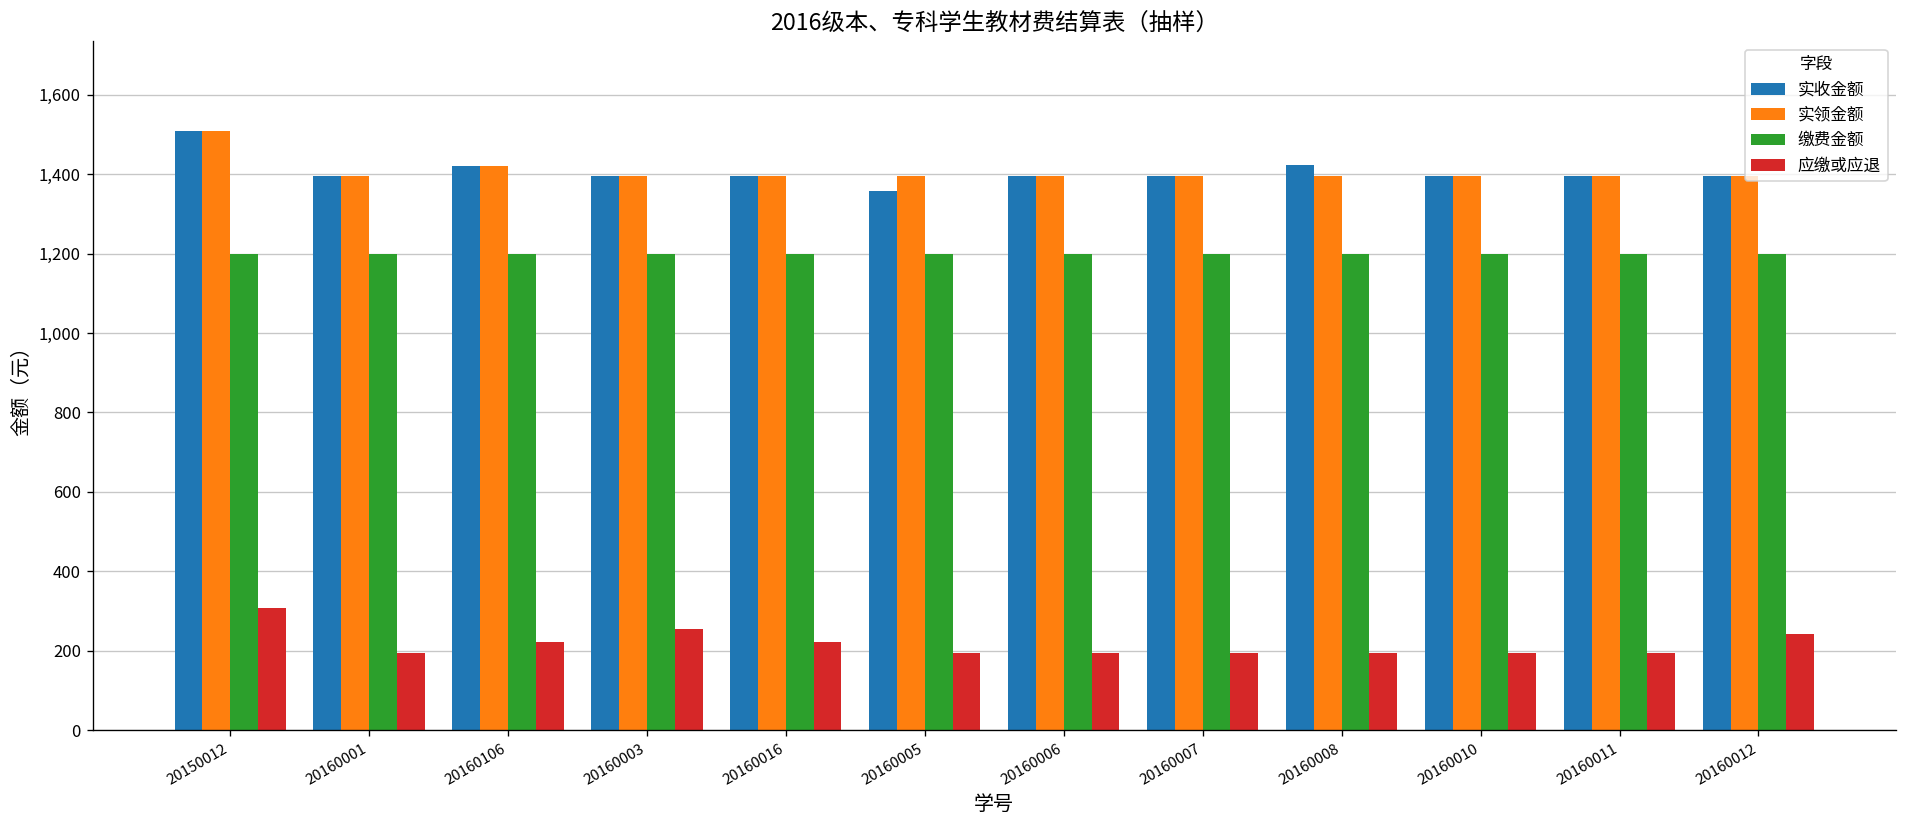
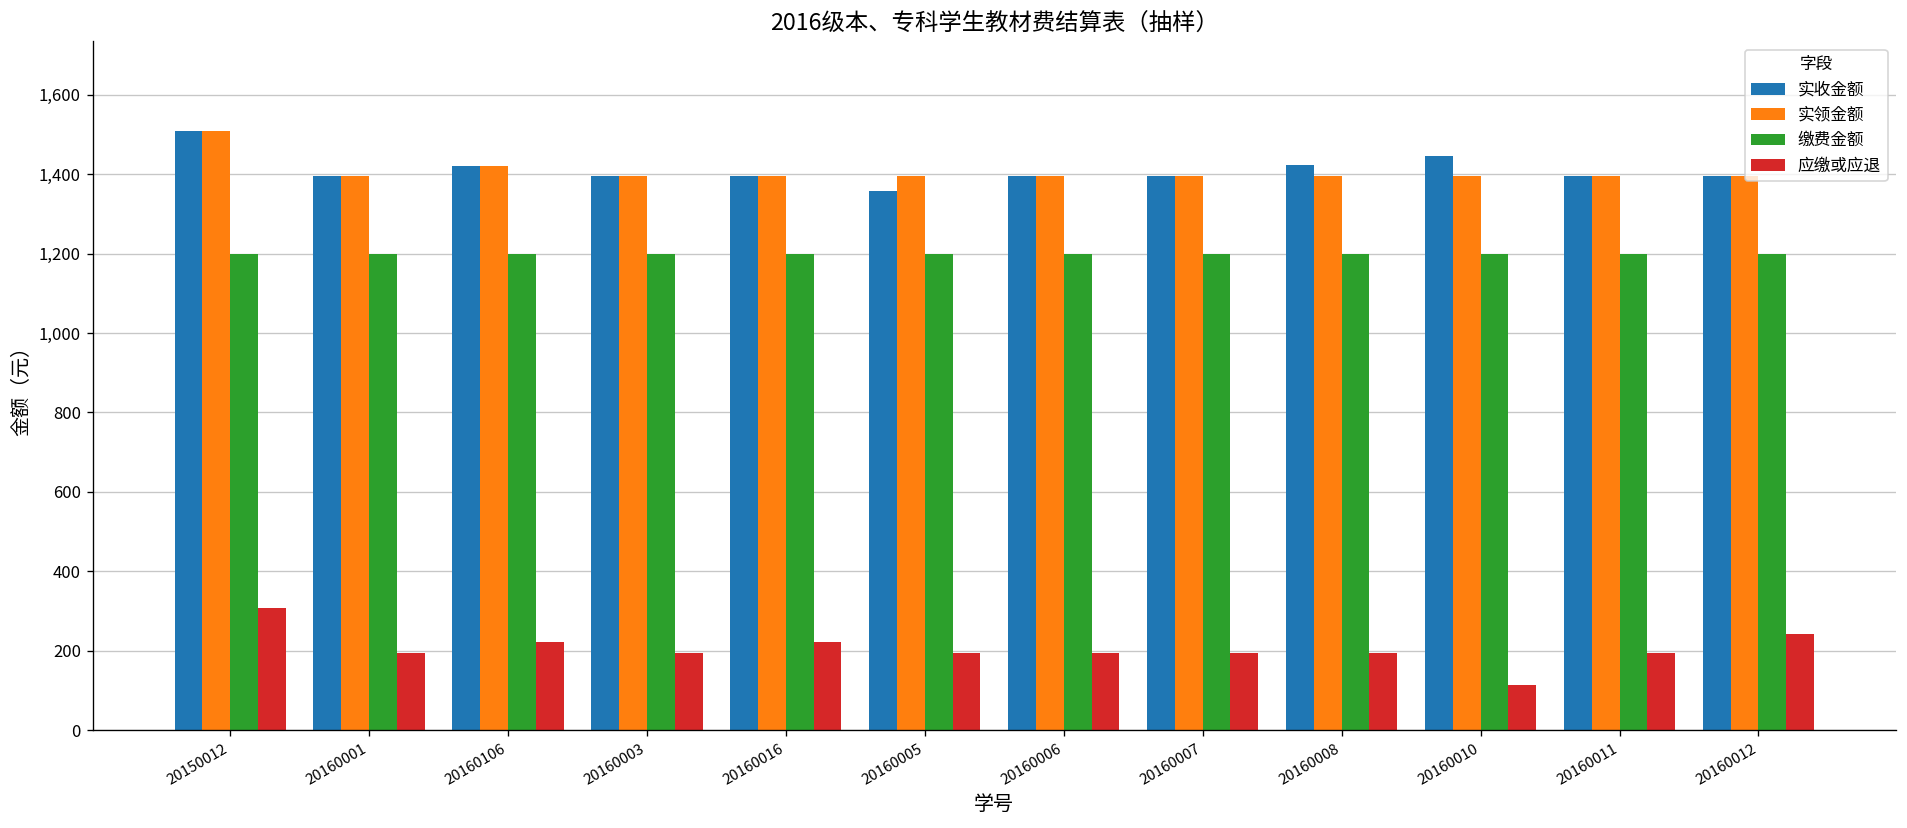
应缴或应退, 20160003: 250 -> 190
实收金额, 20160010: 1,390 -> 1,450
应缴或应退, 20160010: 190 -> 110
